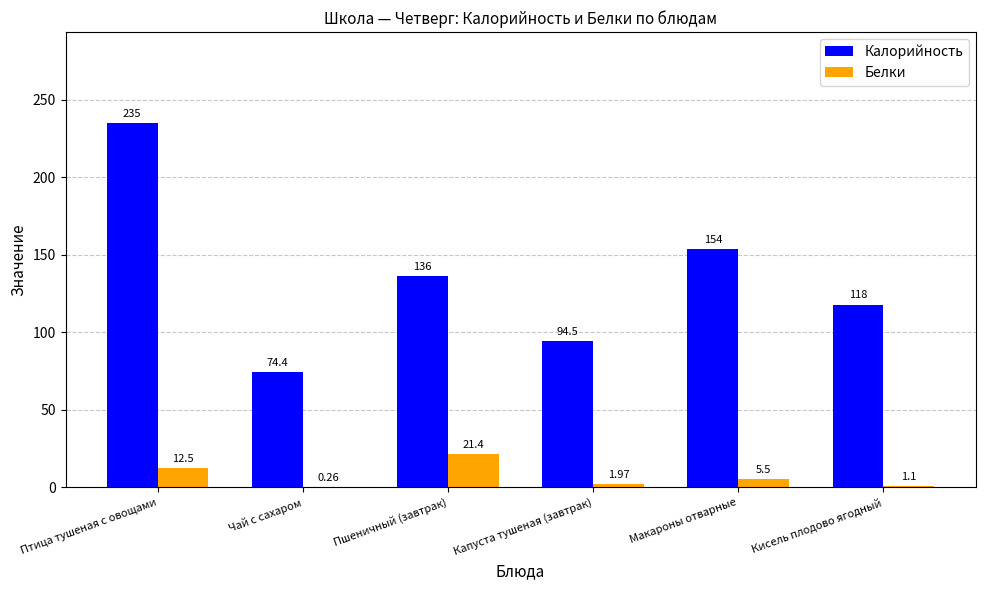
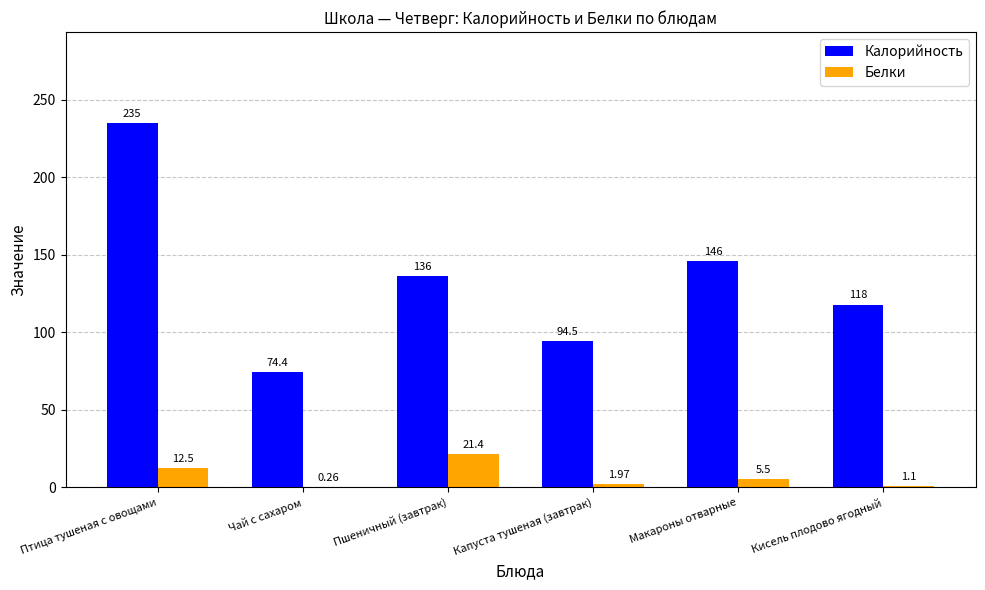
Калорийность, Макароны отварные: 154 -> 146
